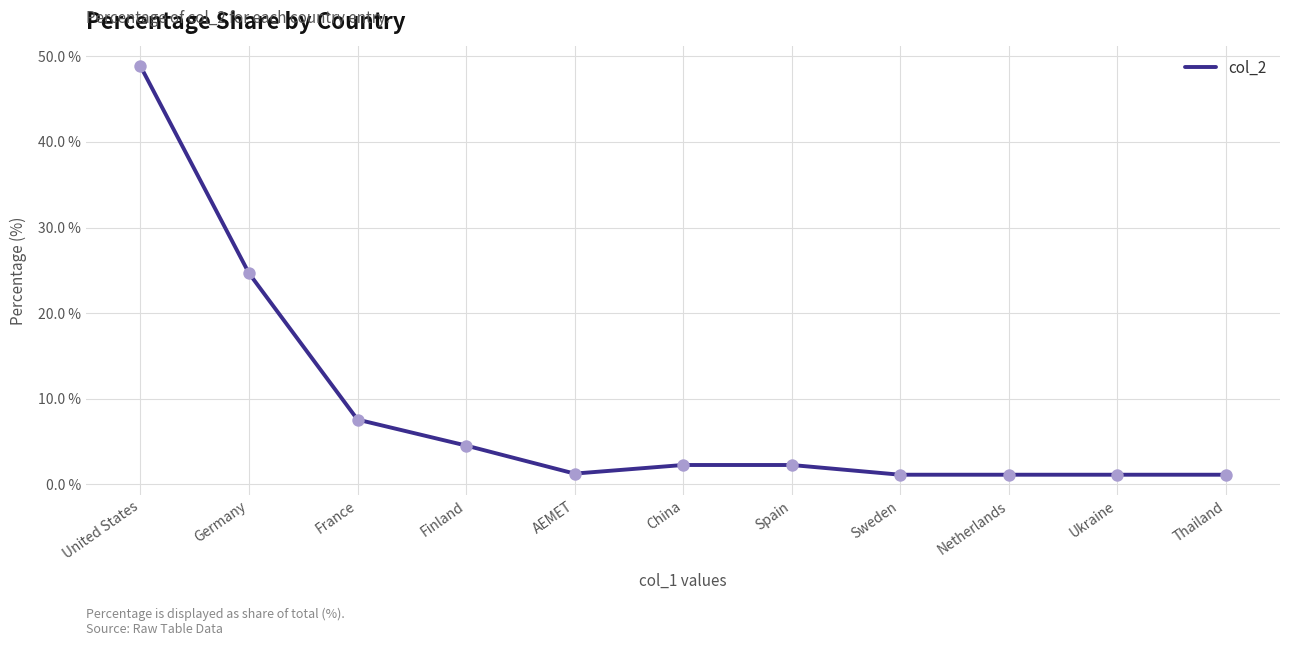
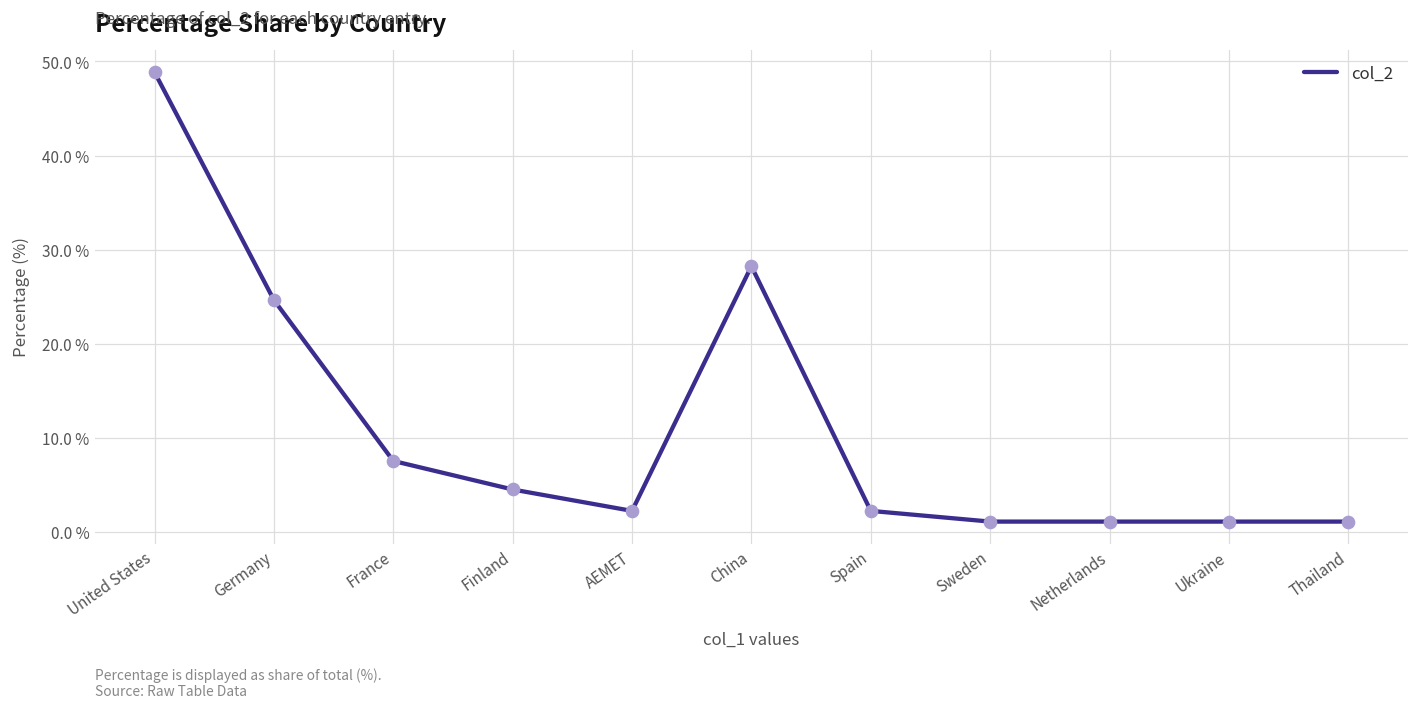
AEMET: 1 % -> 2 %
China: 2 % -> 28 %
